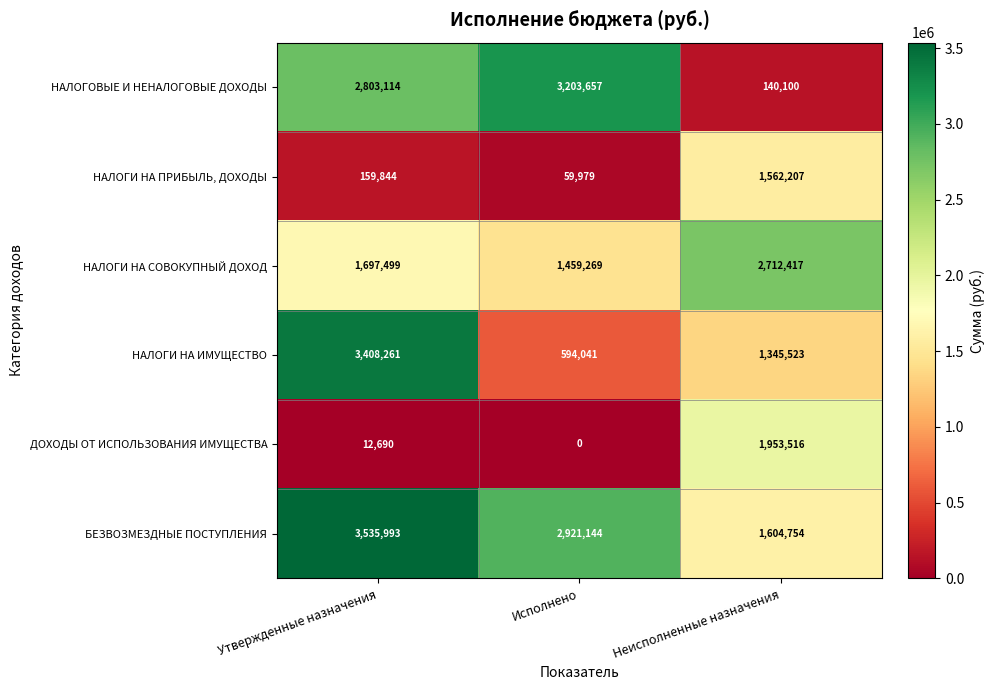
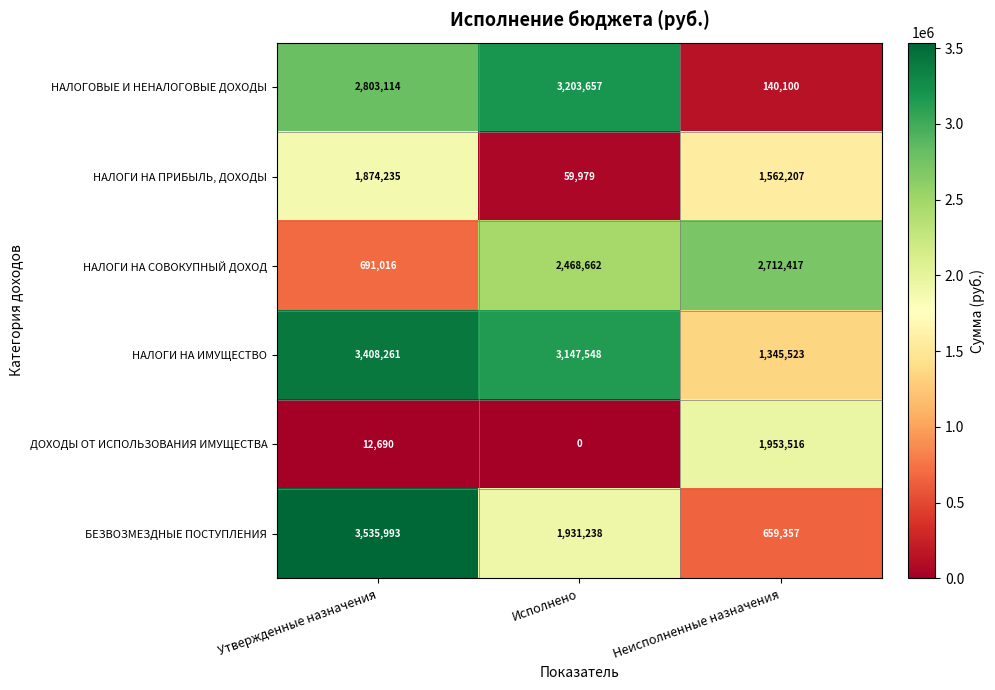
НАЛОГИ НА ПРИБЫЛЬ, ДОХОДЫ, Утвержденные назначения: 159,844 -> 1,874,235
НАЛОГИ НА СОВОКУПНЫЙ ДОХОД, Утвержденные назначения: 1,697,499 -> 691,016
НАЛОГИ НА СОВОКУПНЫЙ ДОХОД, Исполнено: 1,459,269 -> 2,468,662
НАЛОГИ НА ИМУЩЕСТВО, Исполнено: 594,041 -> 3,147,548
БЕЗВОЗМЕЗДНЫЕ ПОСТУПЛЕНИЯ, Исполнено: 2,921,144 -> 1,931,238
БЕЗВОЗМЕЗДНЫЕ ПОСТУПЛЕНИЯ, Неисполненные назначения: 1,604,754 -> 659,357
